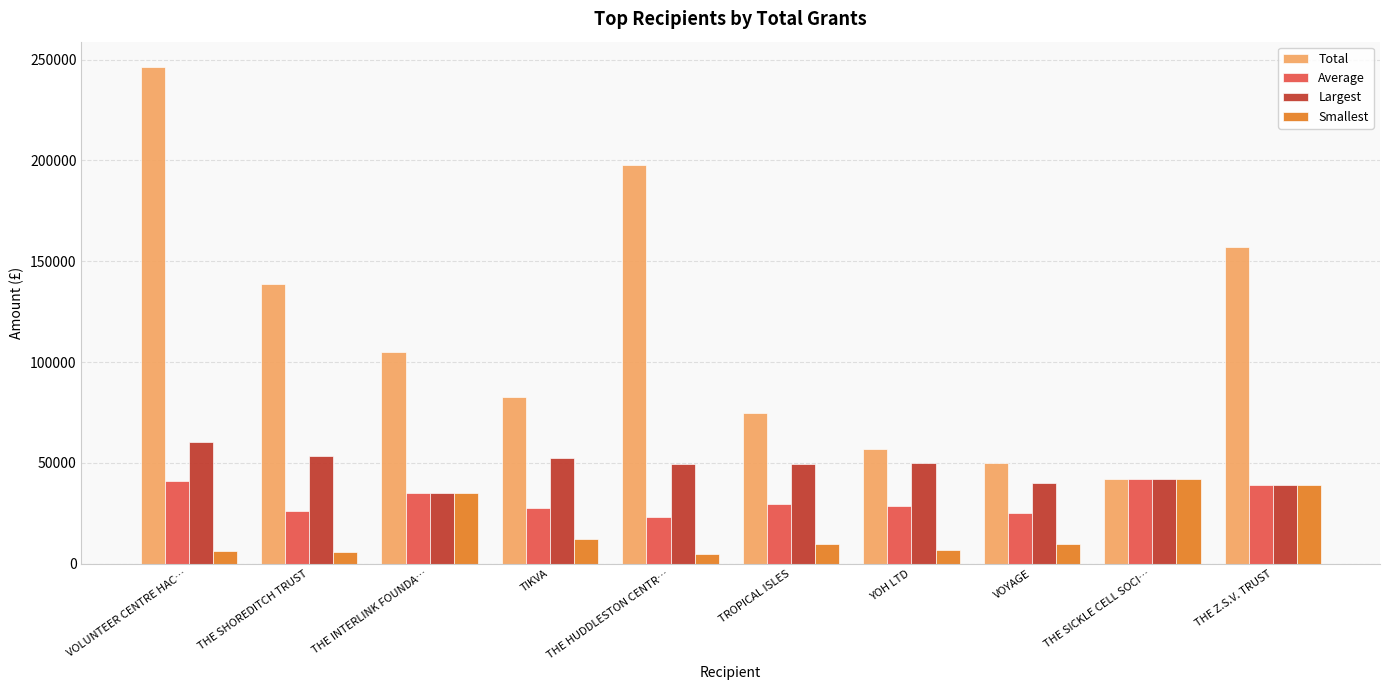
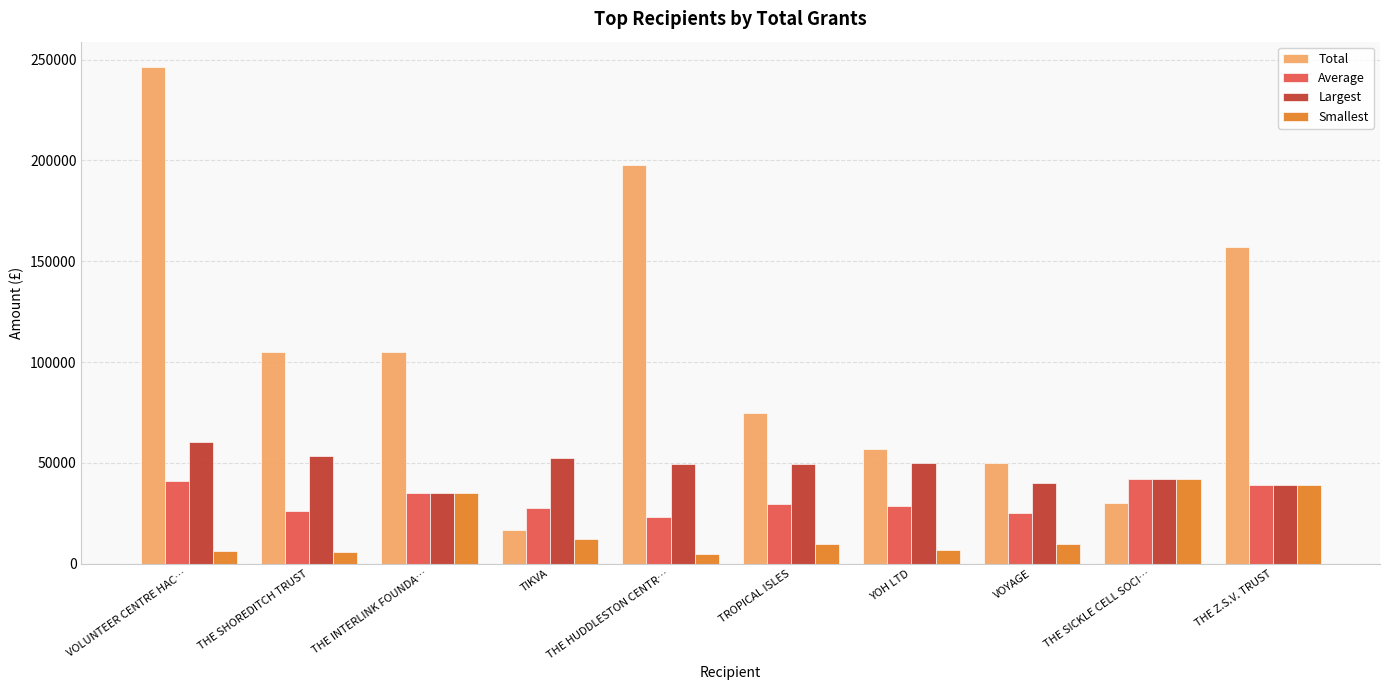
Total, THE SHOREDITCH TRUST: 139000 -> 105000
Total, TIKVA: 83000 -> 17000
Total, THE SICKLE CELL SOCI…: 42000 -> 30000
